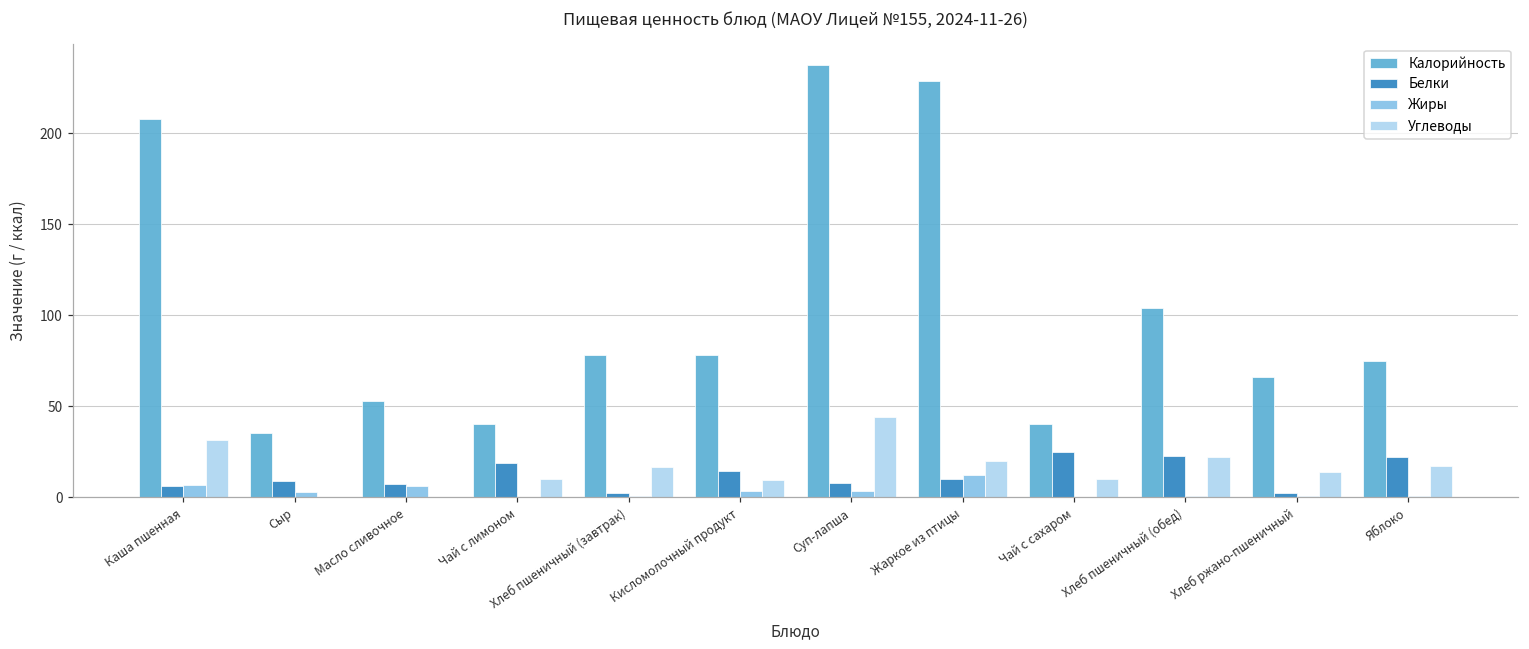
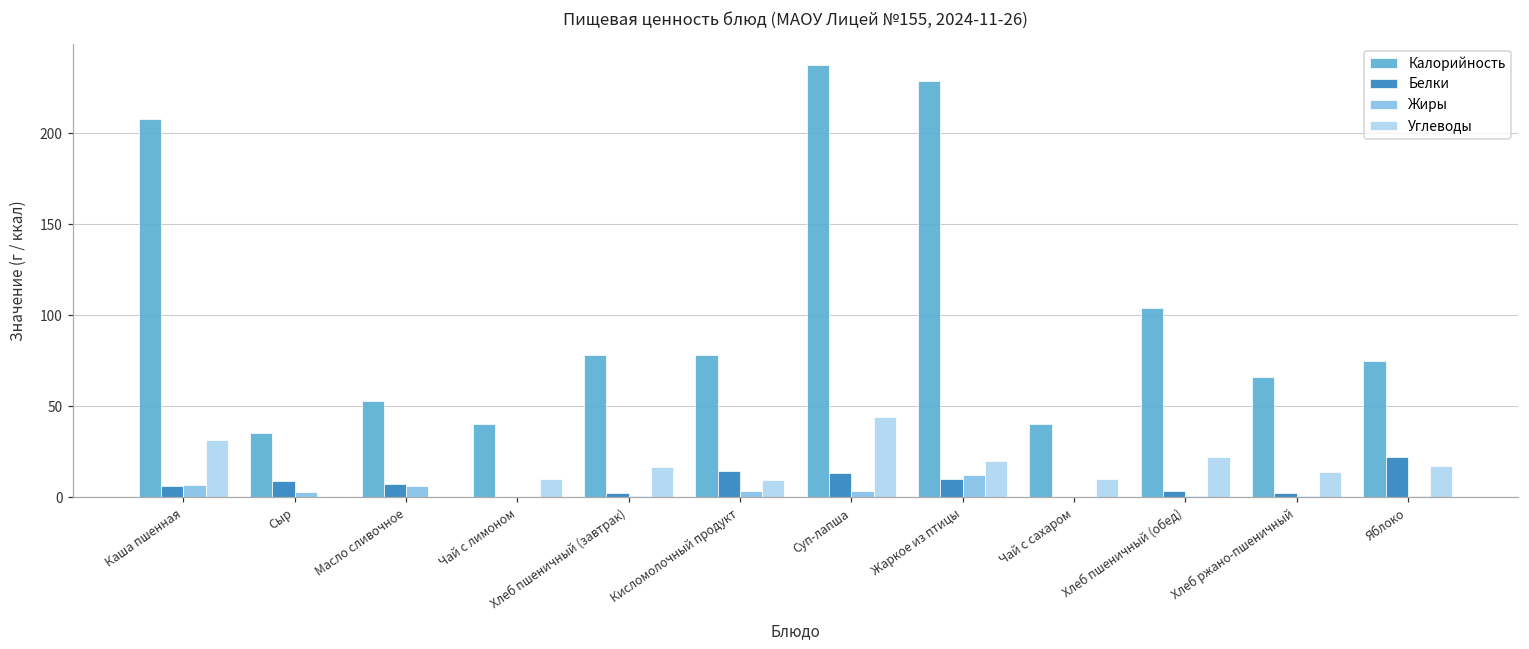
Белки, Чай с лимоном: 19 -> 0
Белки, Суп-лапша: 8 -> 13
Белки, Чай с сахаром: 25 -> 0
Белки, Хлеб пшеничный (обед): 23 -> 3
